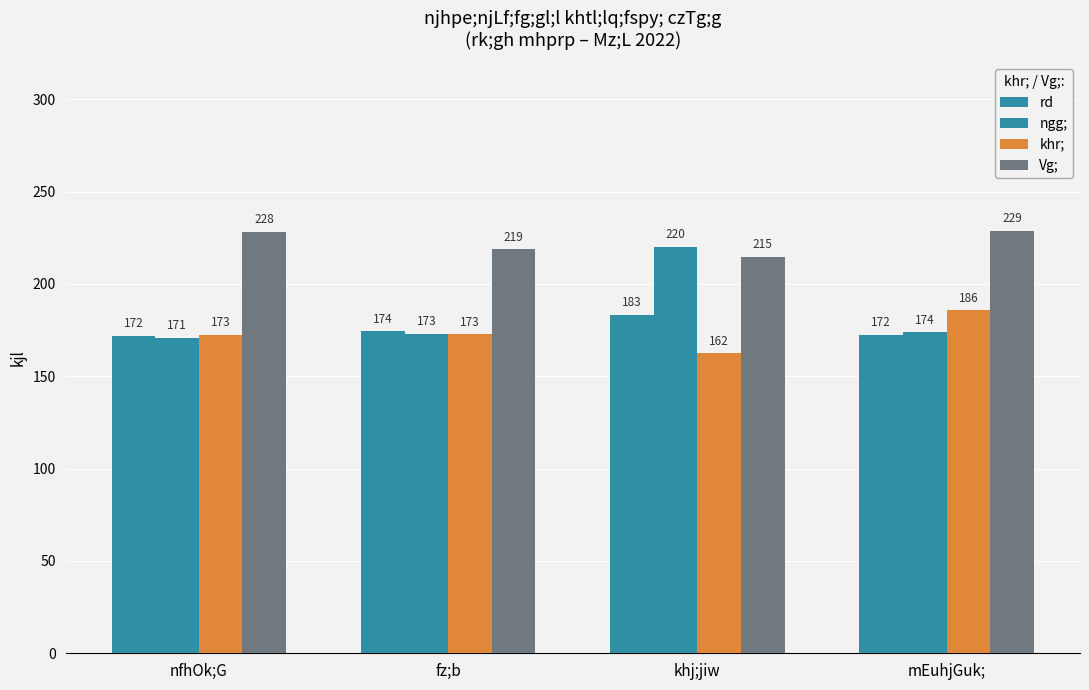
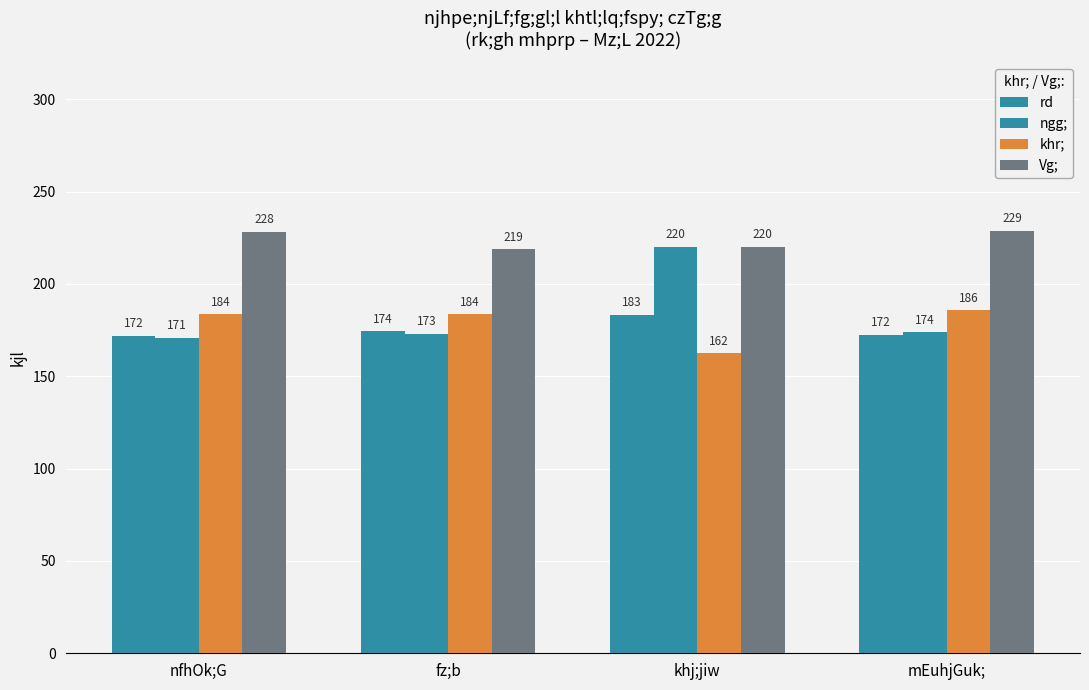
khr;, nfhOk;G: 173 -> 184
khr;, fz;b: 173 -> 184
Vg;, khj;jiw: 215 -> 220
